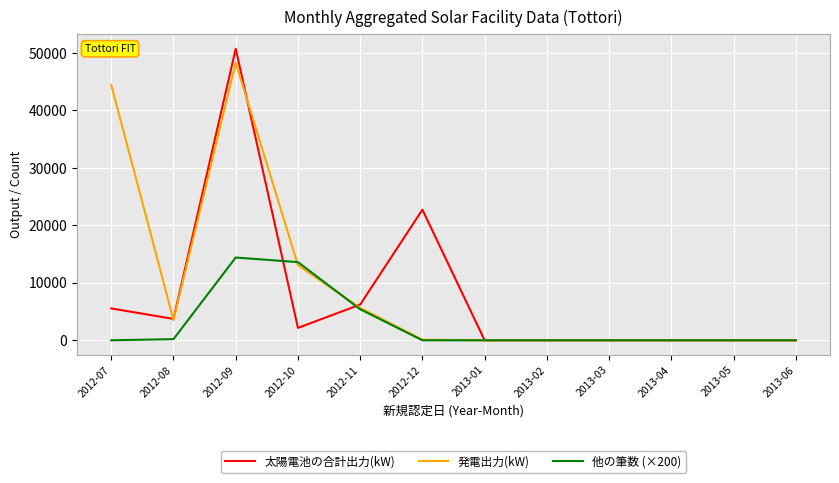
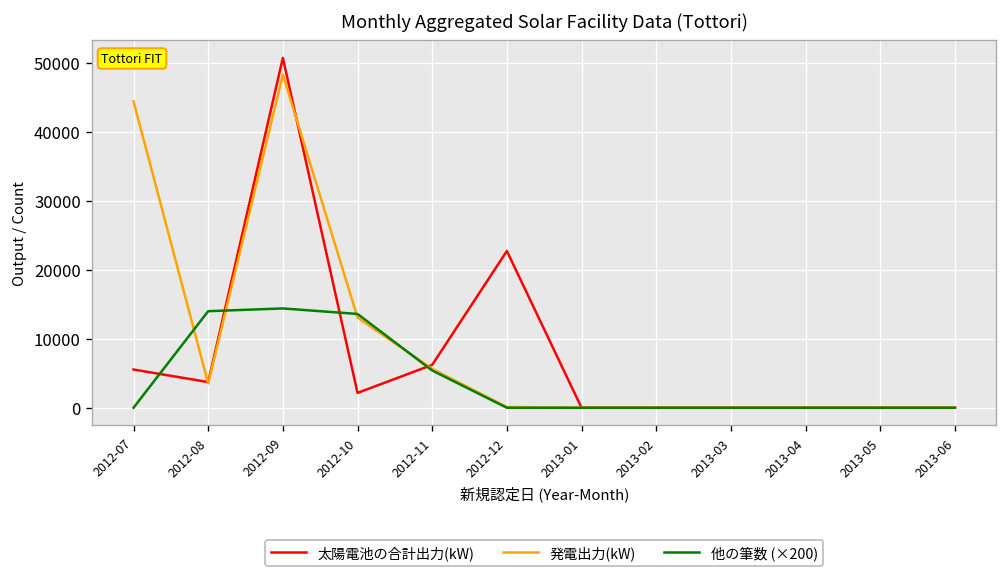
他の筆数 (×200), 2012-08: 0 -> 14000
